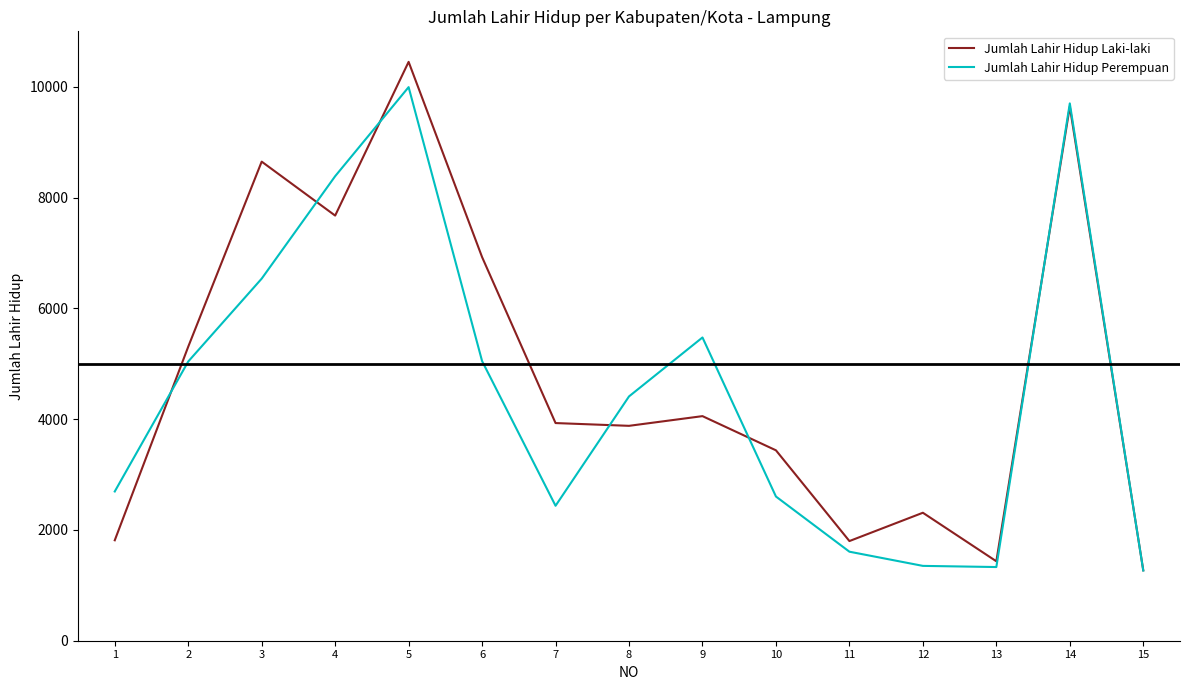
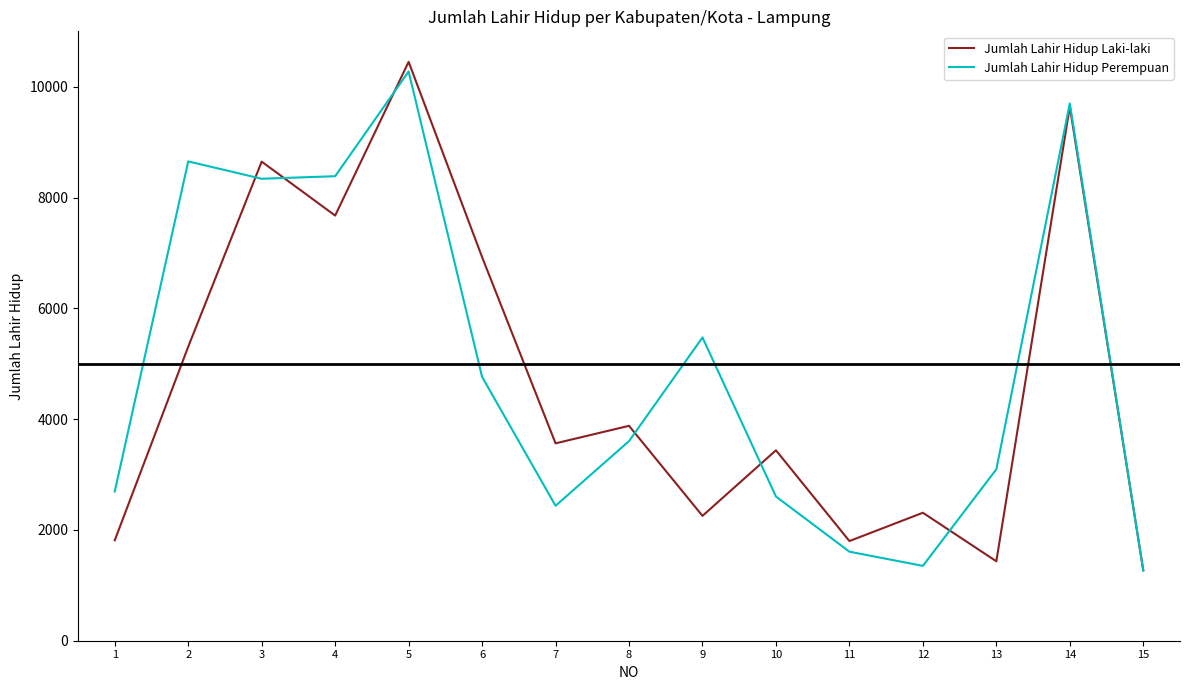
Jumlah Lahir Hidup Perempuan, 2: 5000 -> 8700
Jumlah Lahir Hidup Perempuan, 3: 6500 -> 8300
Jumlah Lahir Hidup Perempuan, 5: 10000 -> 10300
Jumlah Lahir Hidup Perempuan, 6: 5000 -> 4800
Jumlah Lahir Hidup Laki-laki, 7: 3900 -> 3600
Jumlah Lahir Hidup Perempuan, 8: 4400 -> 3600
Jumlah Lahir Hidup Laki-laki, 9: 4100 -> 2300
Jumlah Lahir Hidup Perempuan, 13: 1300 -> 3100
